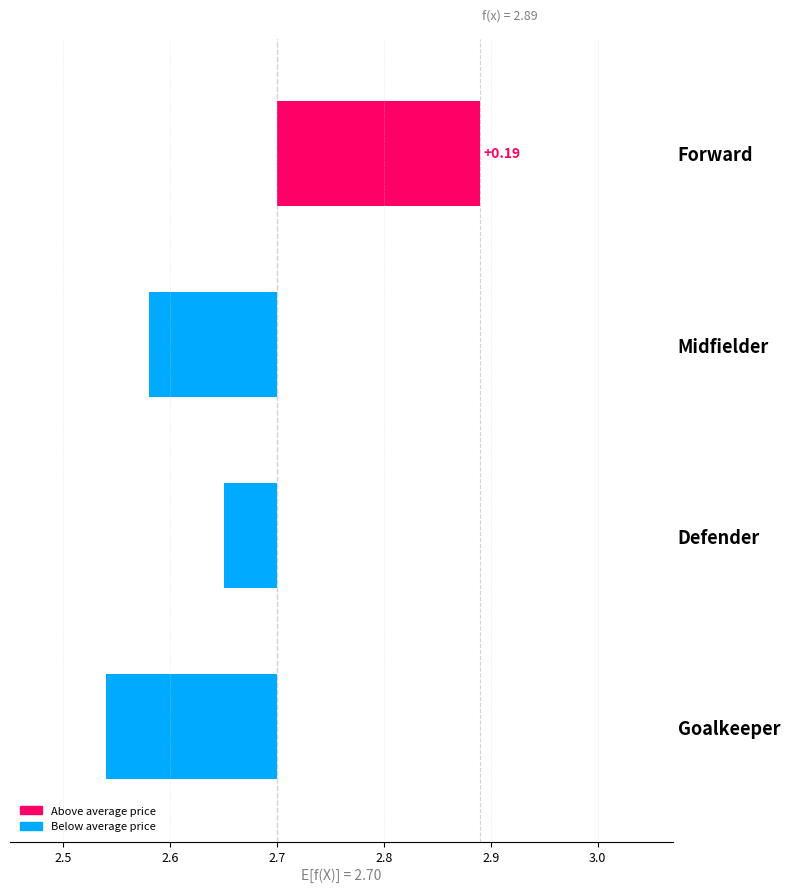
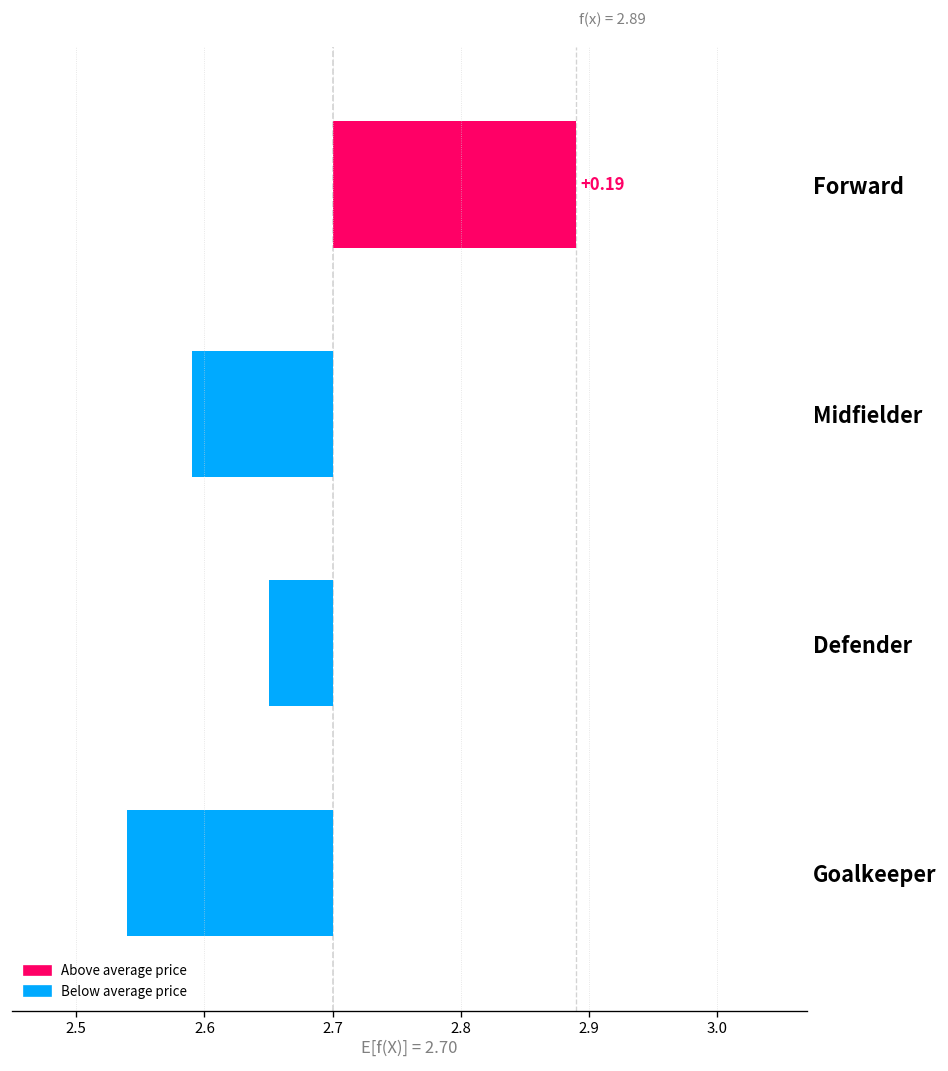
Midfielder: 2.58 -> 2.59
